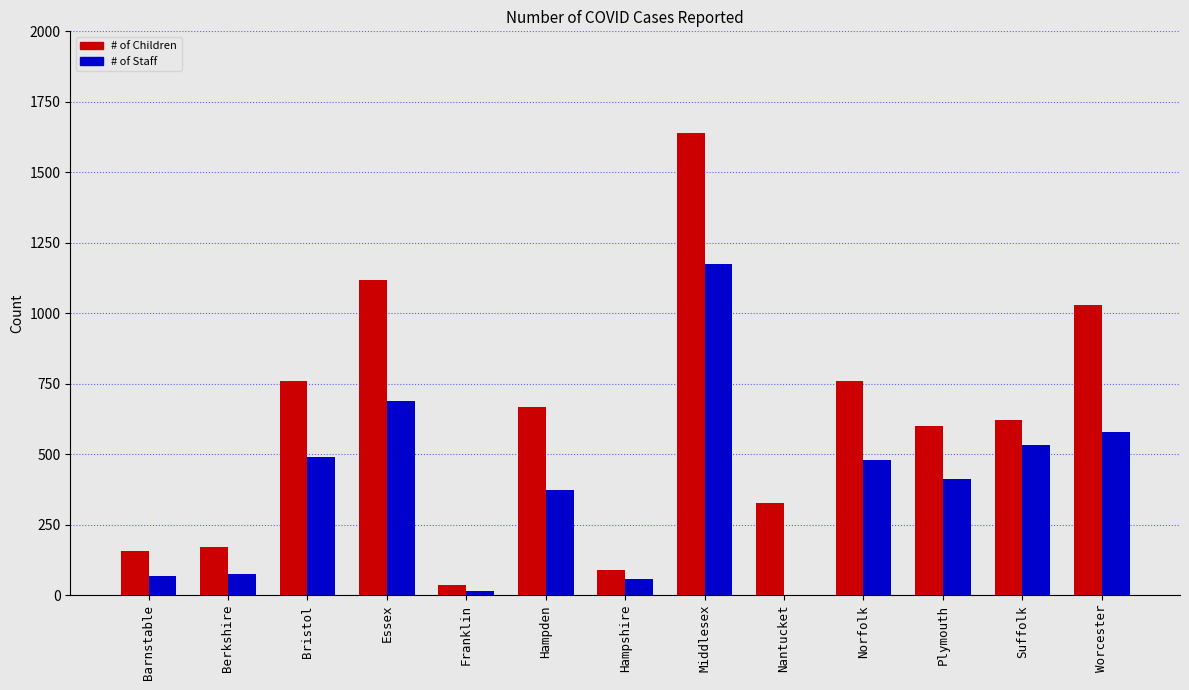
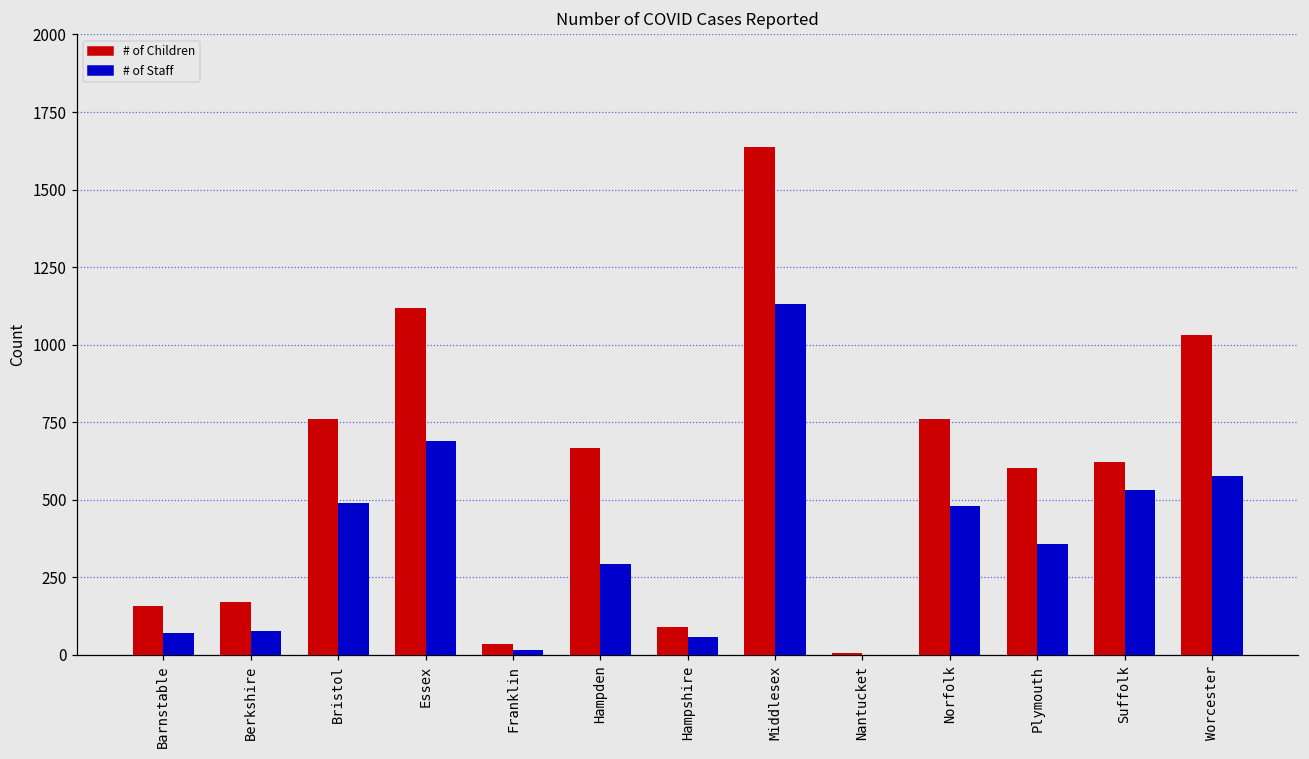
# of Staff, Hampden: 370 -> 290
# of Staff, Middlesex: 1180 -> 1130
# of Children, Nantucket: 330 -> 10
# of Staff, Plymouth: 410 -> 360
